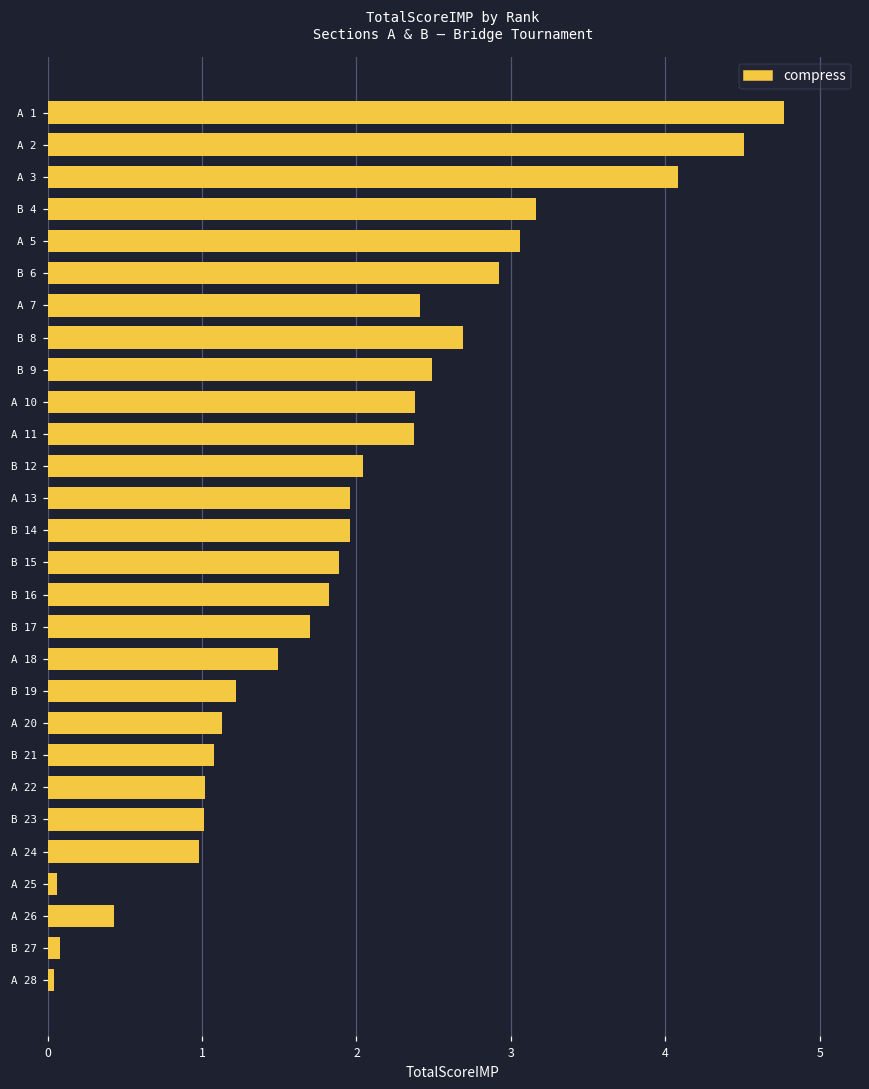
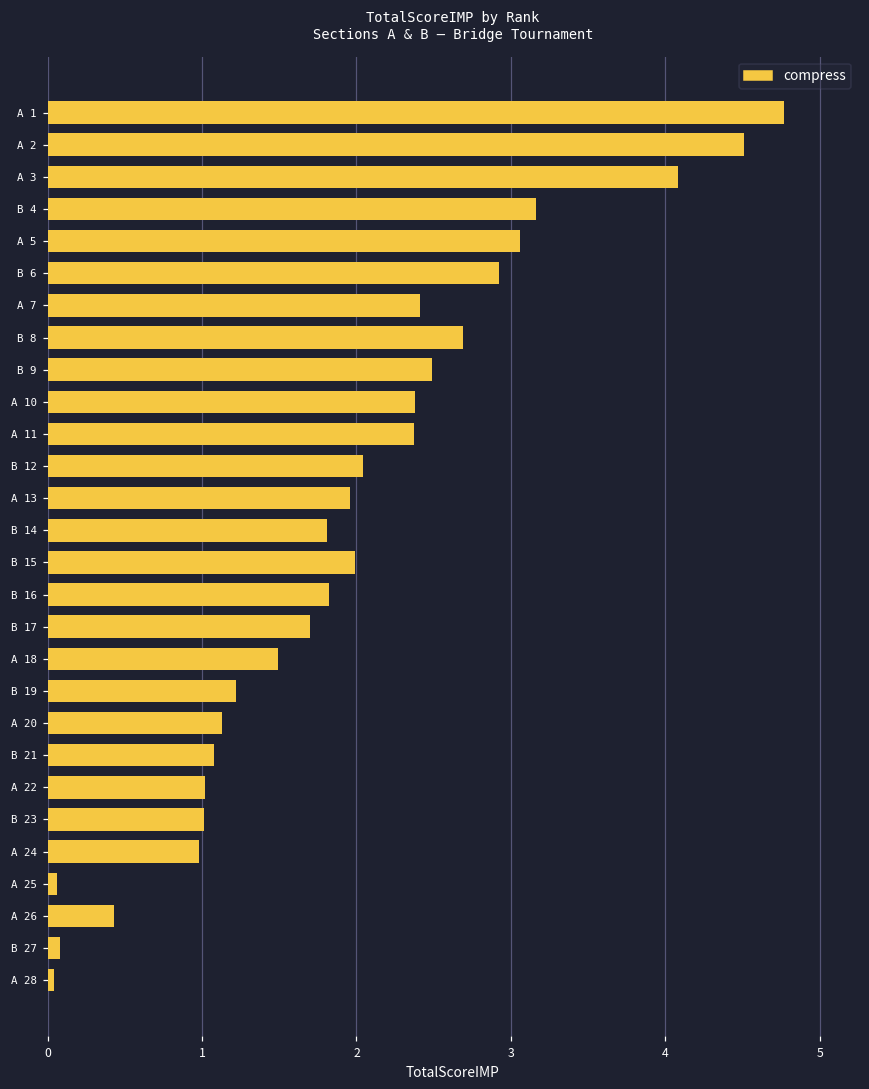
B 14: 1.96 -> 1.81
B 15: 1.89 -> 1.99
